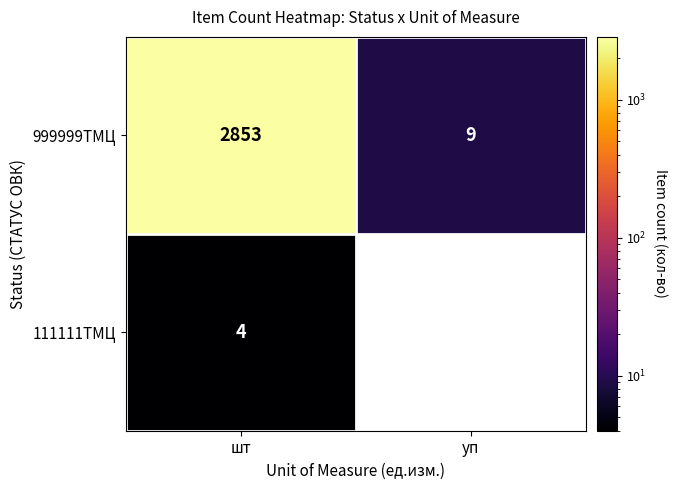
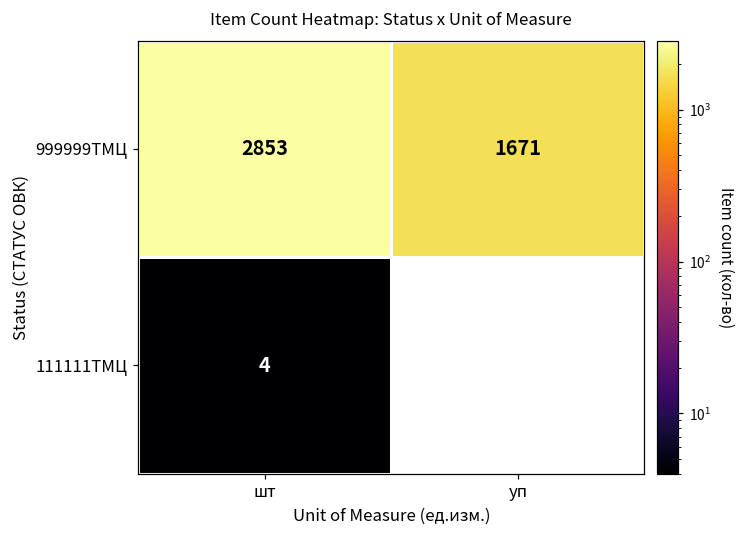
999999ТМЦ, уп: 9 -> 1671
